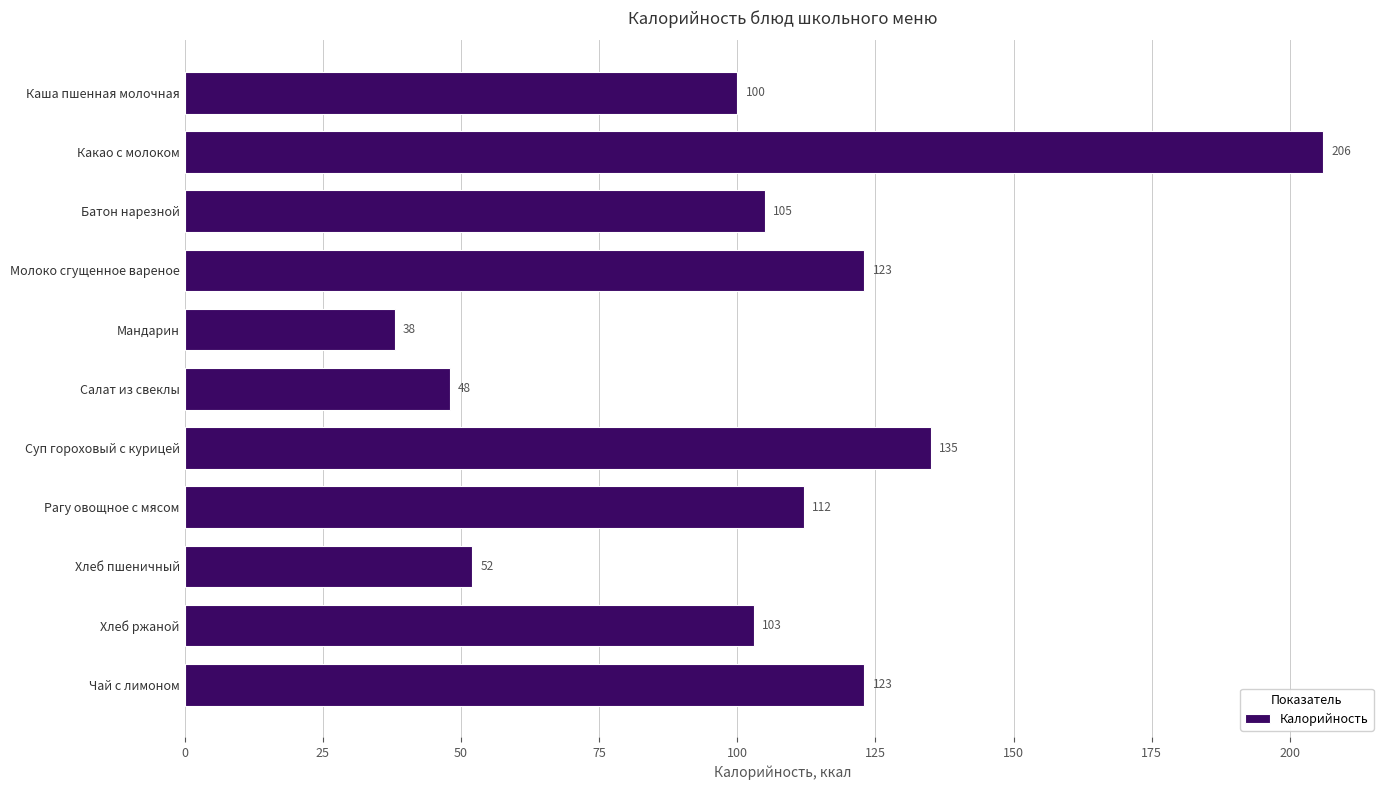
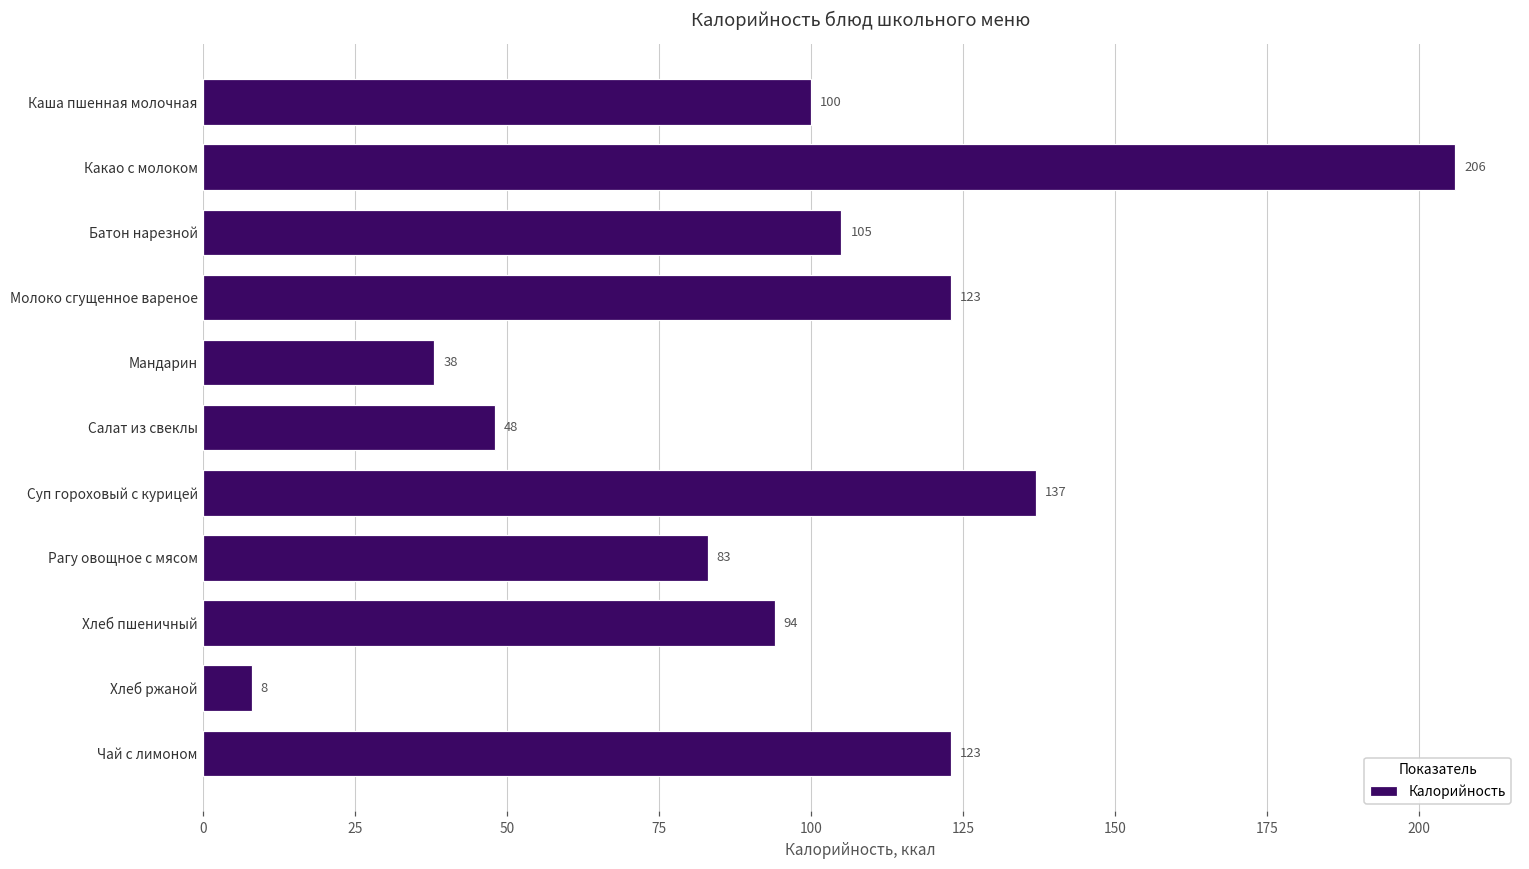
Суп гороховый с курицей: 135 -> 137
Рагу овощное с мясом: 112 -> 83
Хлеб пшеничный: 52 -> 94
Хлеб ржаной: 103 -> 8
